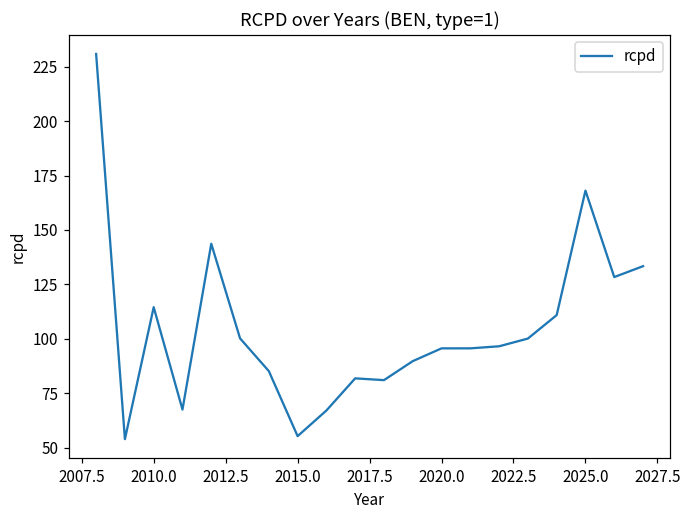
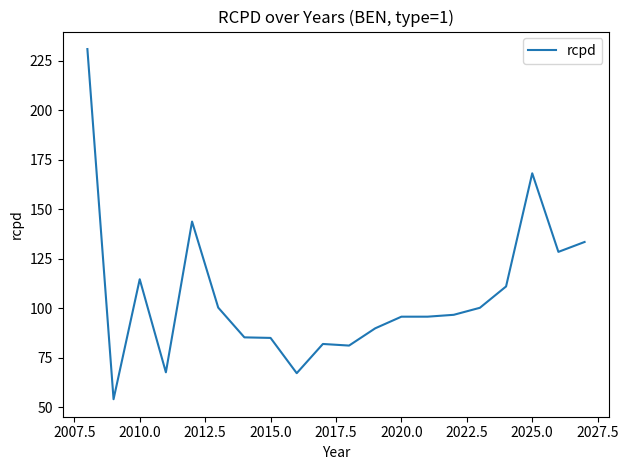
2015.0: 55 -> 85
